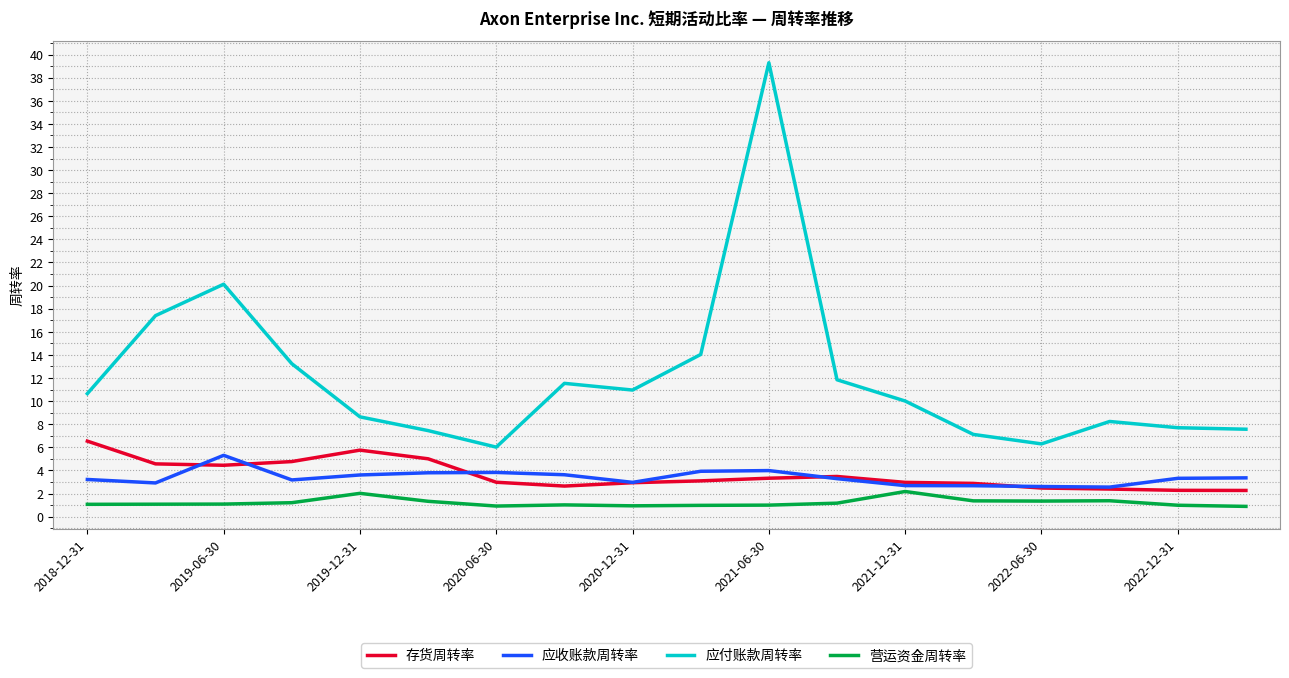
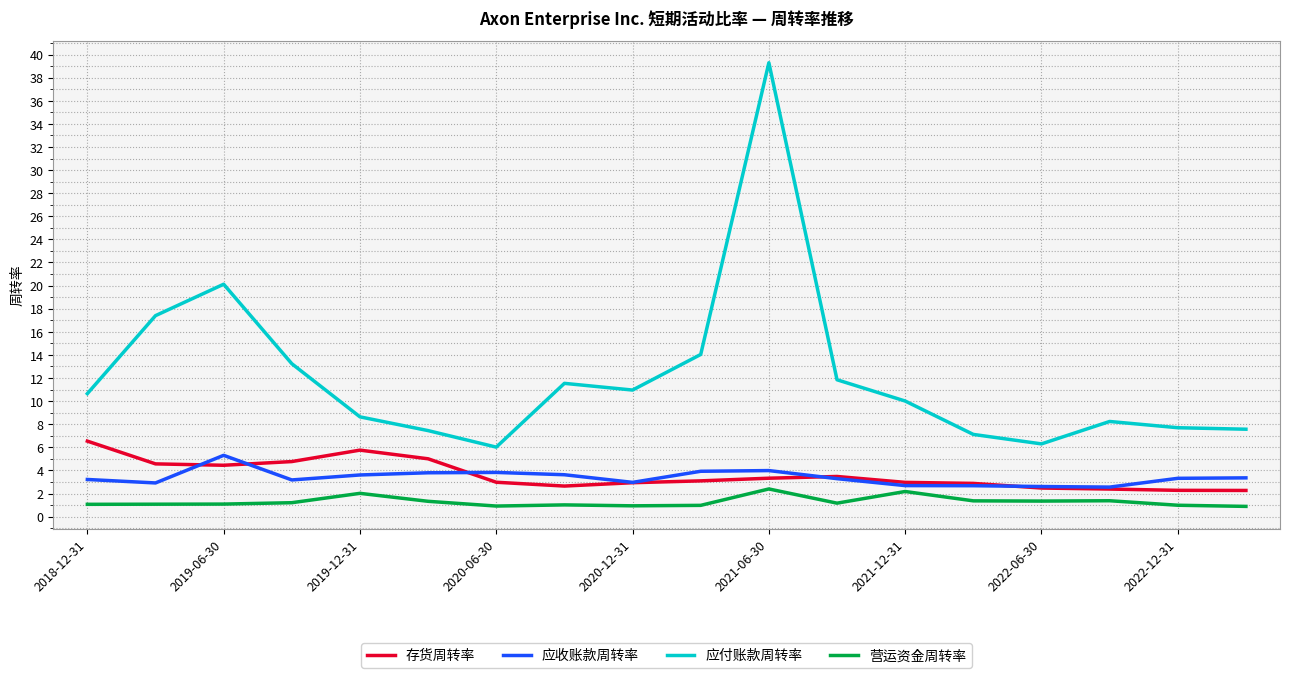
营运资金周转率, 2021-06-30: 1.0 -> 2.4
